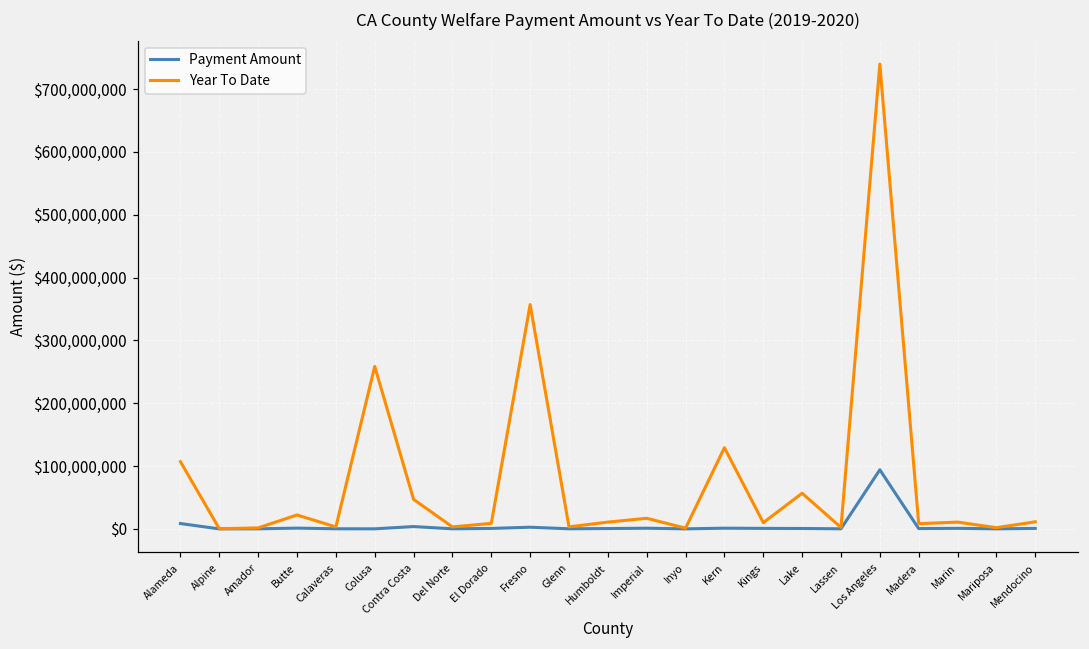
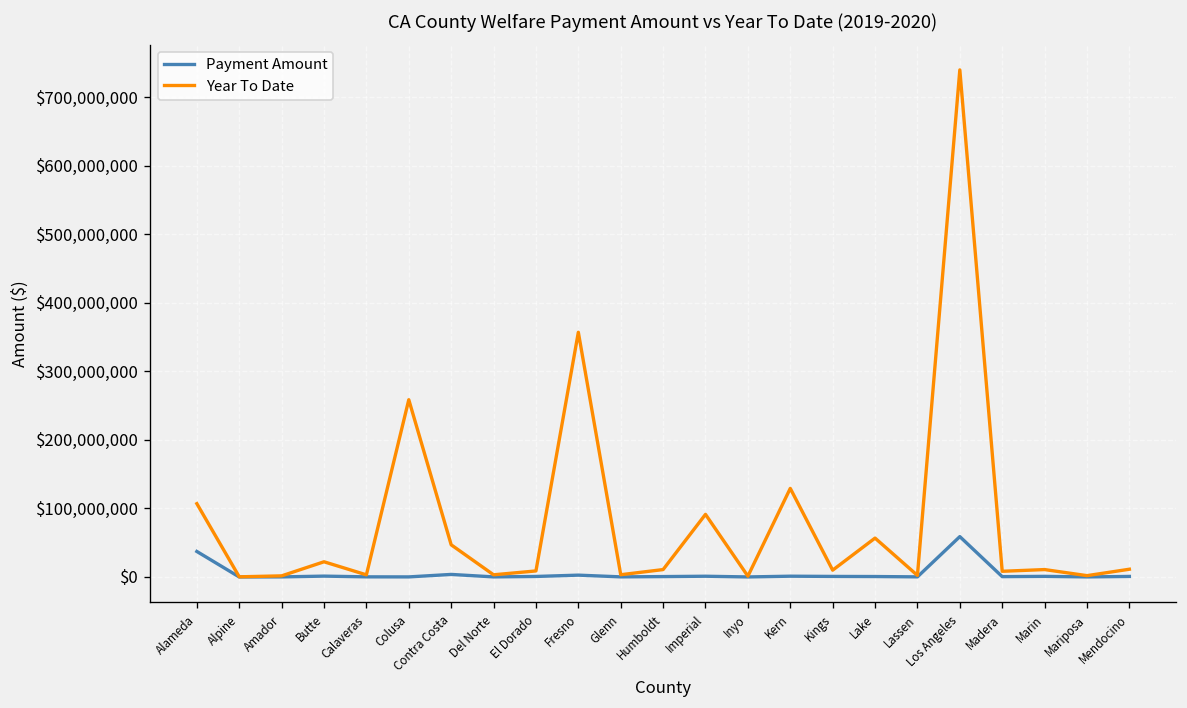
Payment Amount, Alameda: $10,000,000 -> $40,000,000
Year To Date, Imperial: $20,000,000 -> $90,000,000
Payment Amount, Los Angeles: $90,000,000 -> $60,000,000
